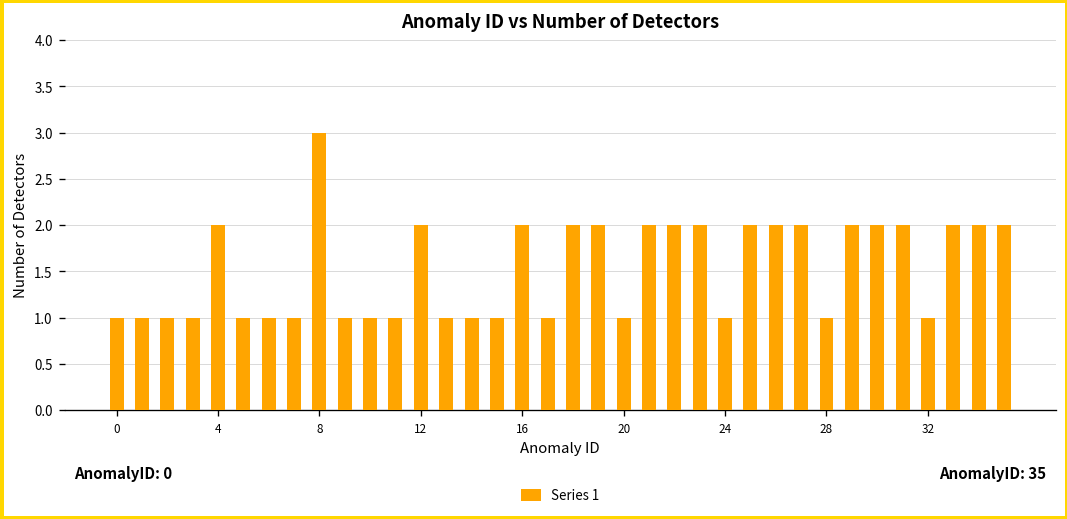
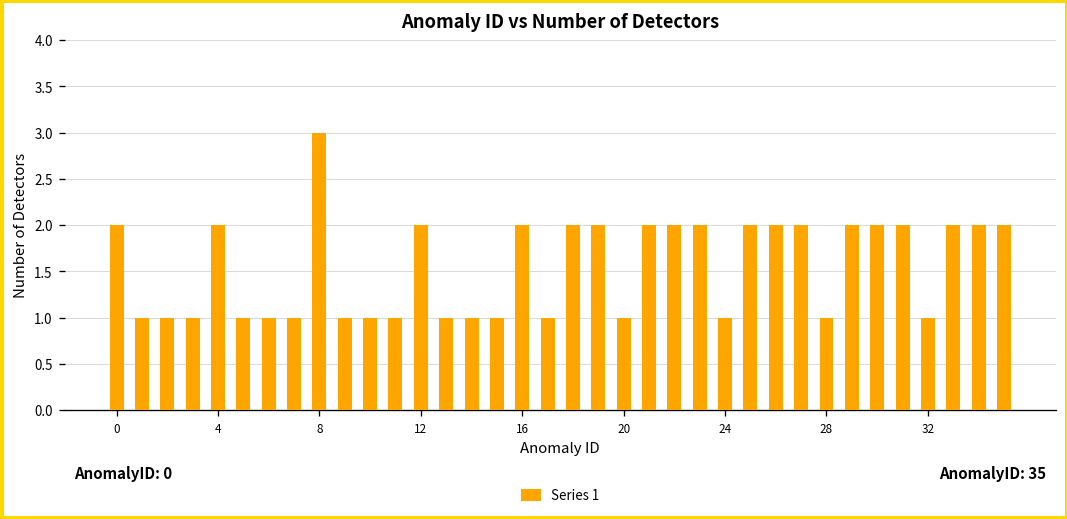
0: 1 -> 2
